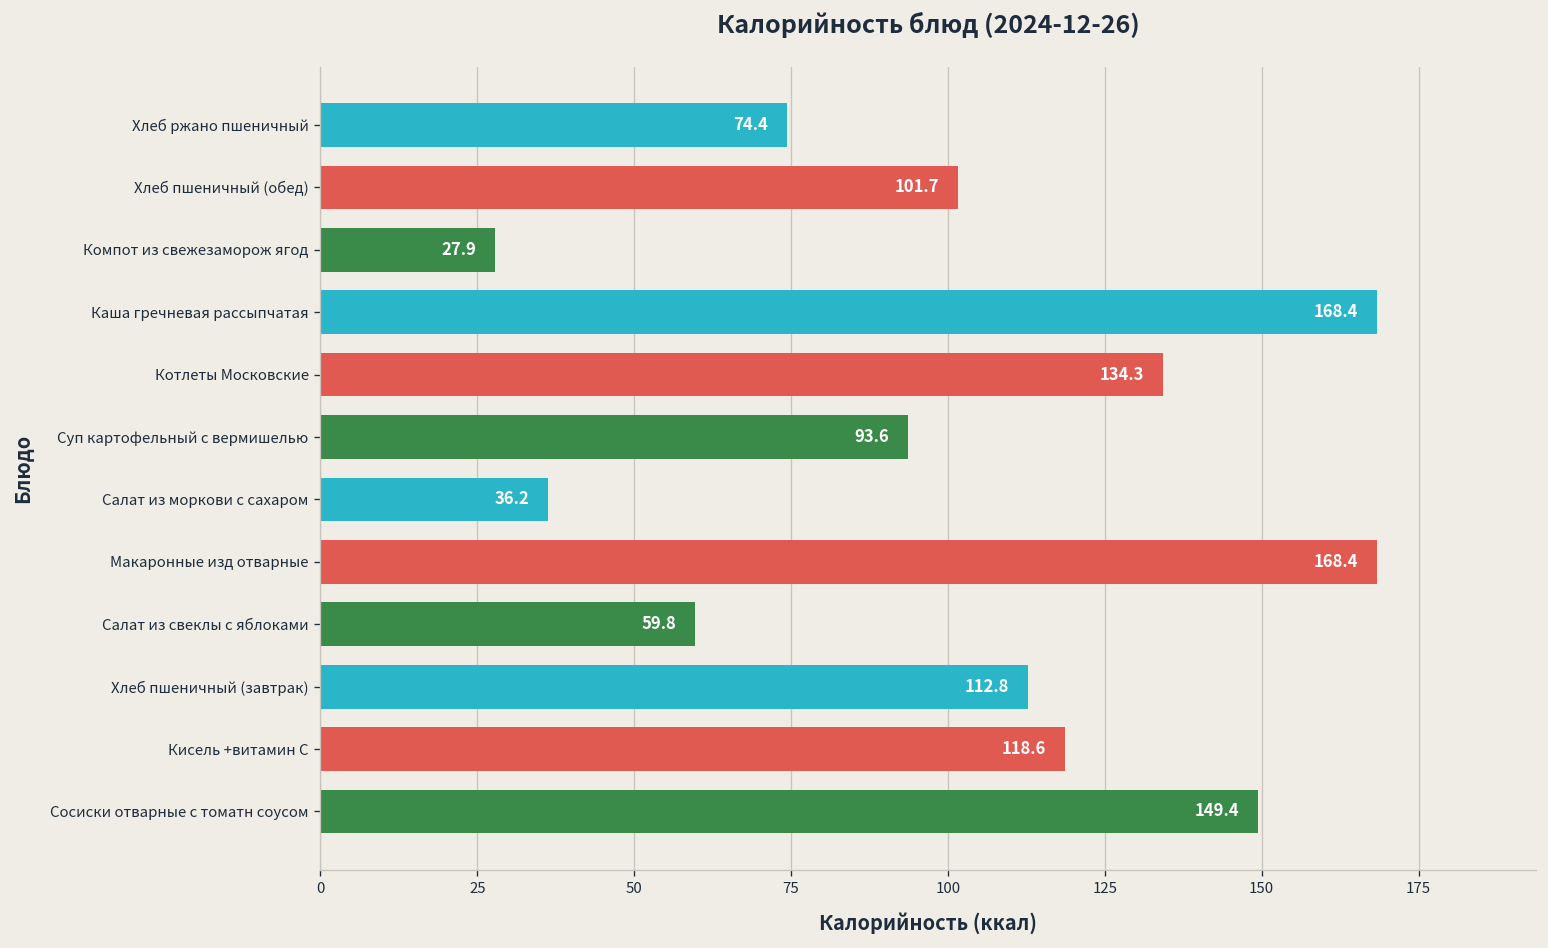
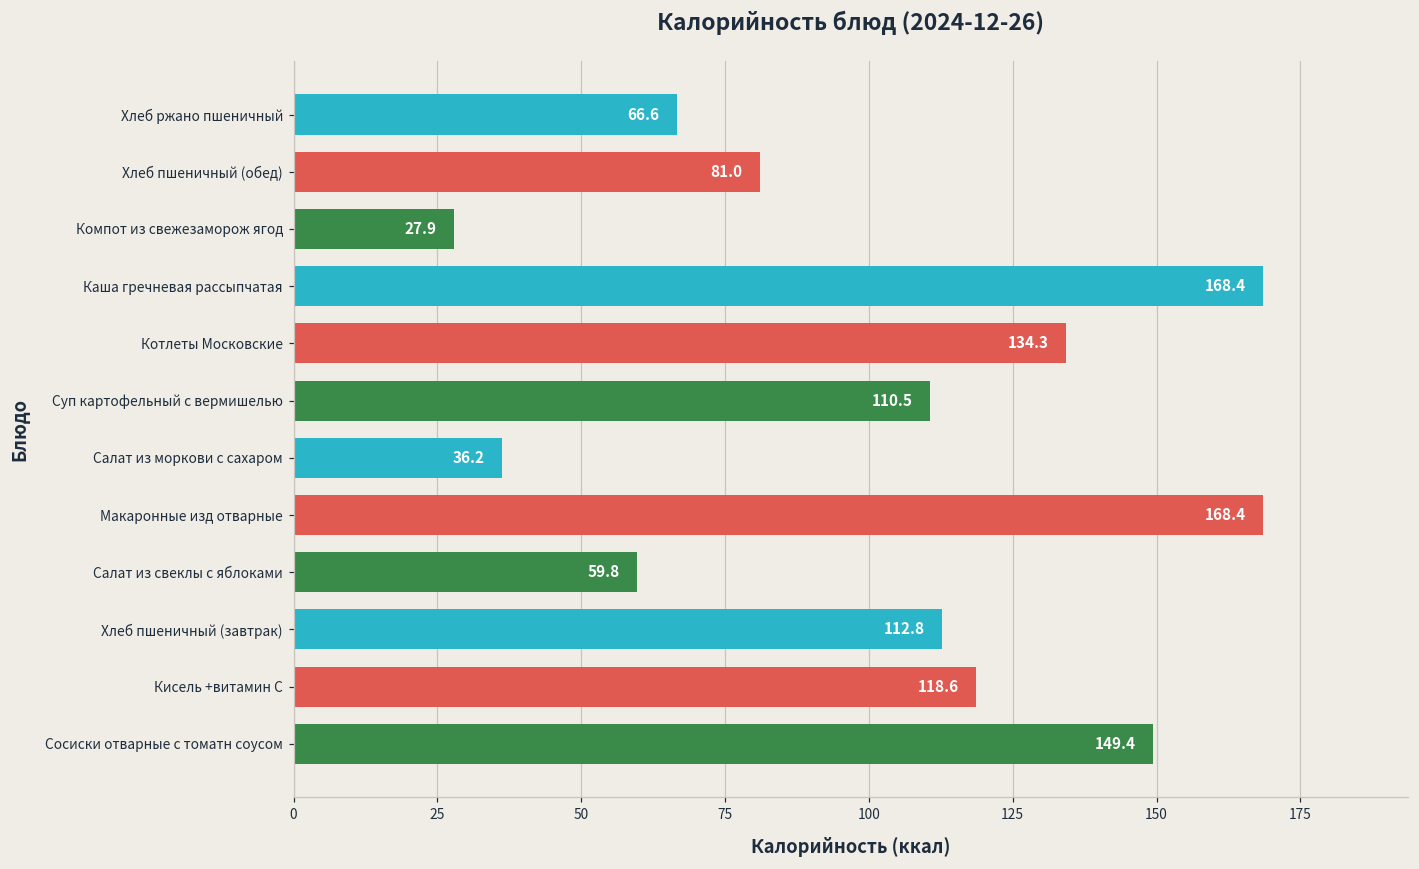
Хлеб ржано пшеничный: 74.4 -> 66.6
Хлеб пшеничный (обед): 101.7 -> 81.0
Суп картофельный с вермишелью: 93.6 -> 110.5
